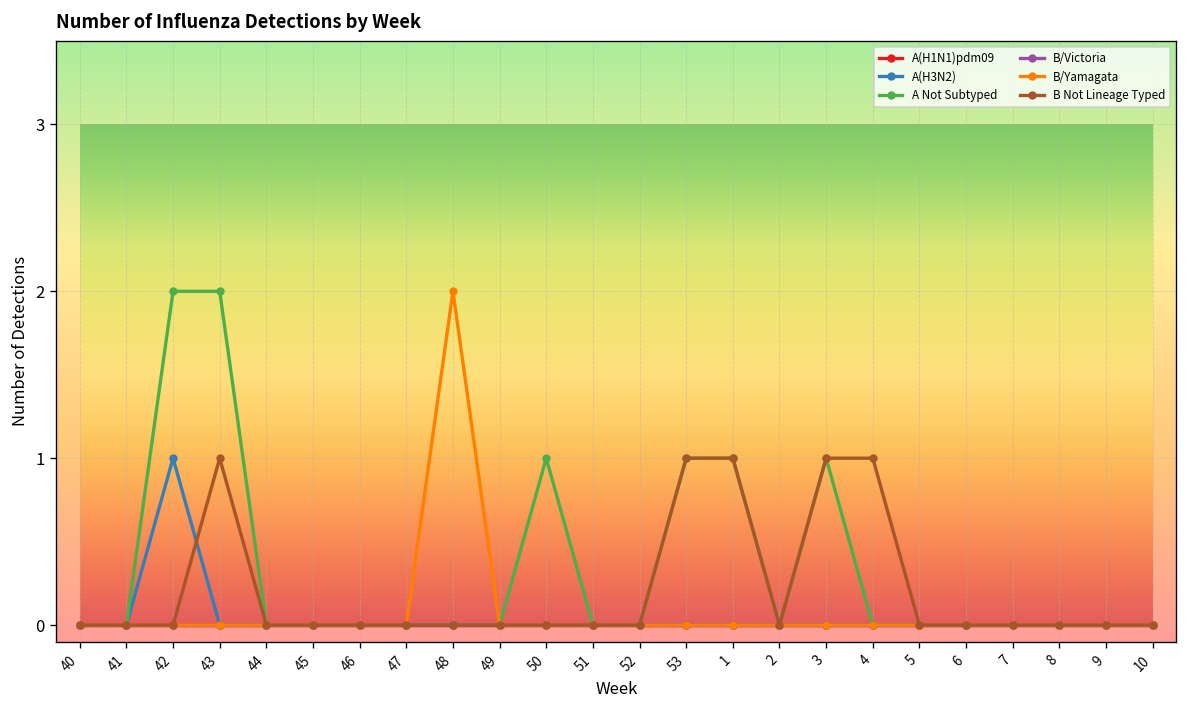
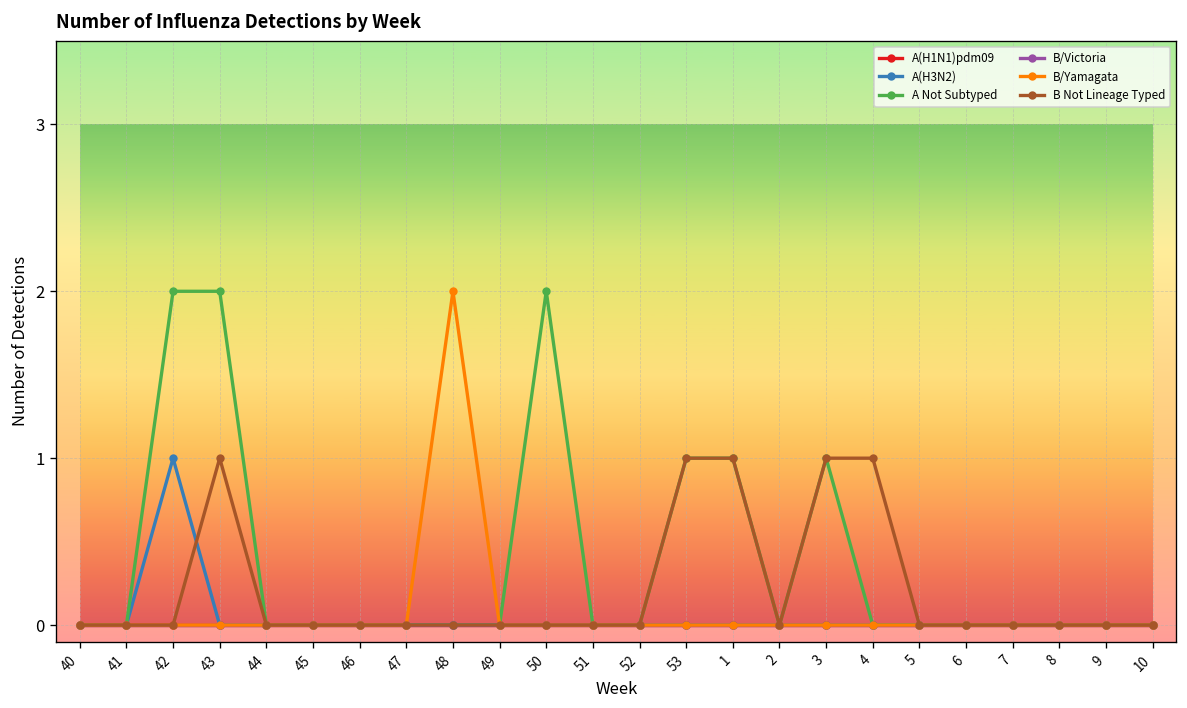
A Not Subtyped, 50: 1 -> 2
